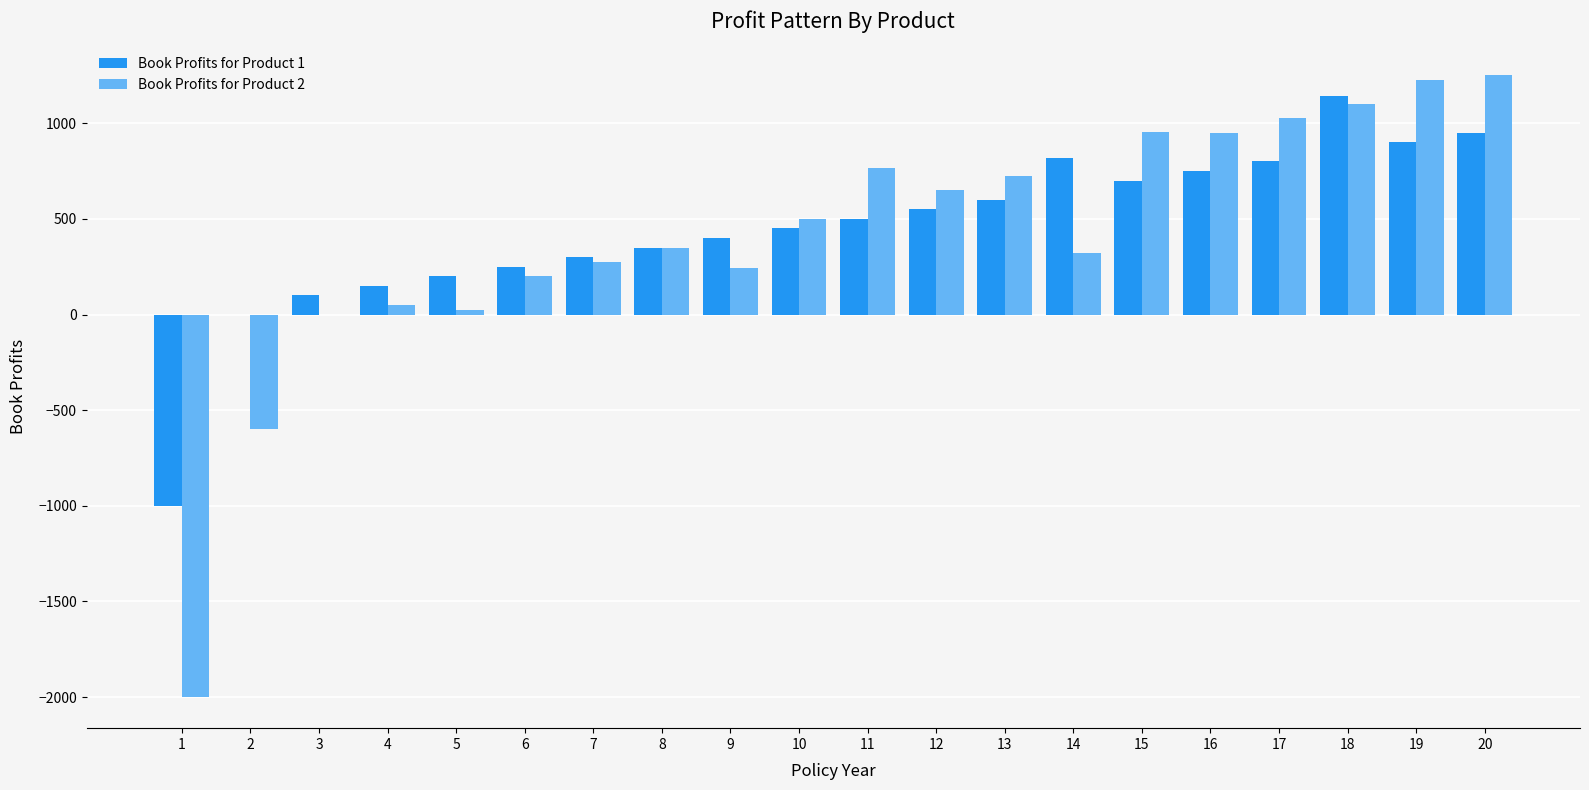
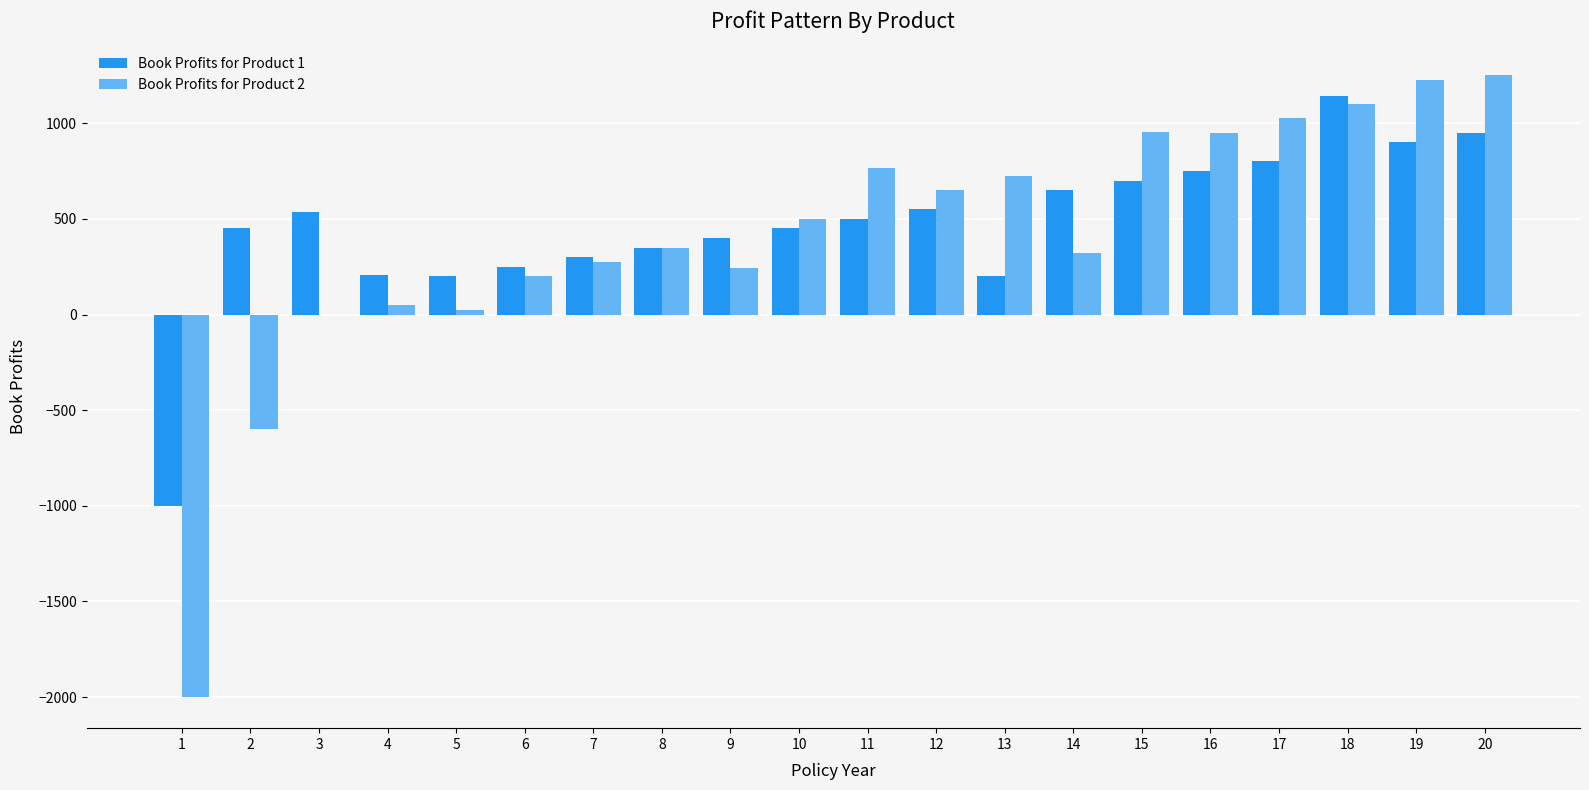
Book Profits for Product 1, 2: 0 -> 450
Book Profits for Product 1, 3: 100 -> 530
Book Profits for Product 1, 4: 150 -> 210
Book Profits for Product 1, 13: 600 -> 200
Book Profits for Product 1, 14: 820 -> 650
